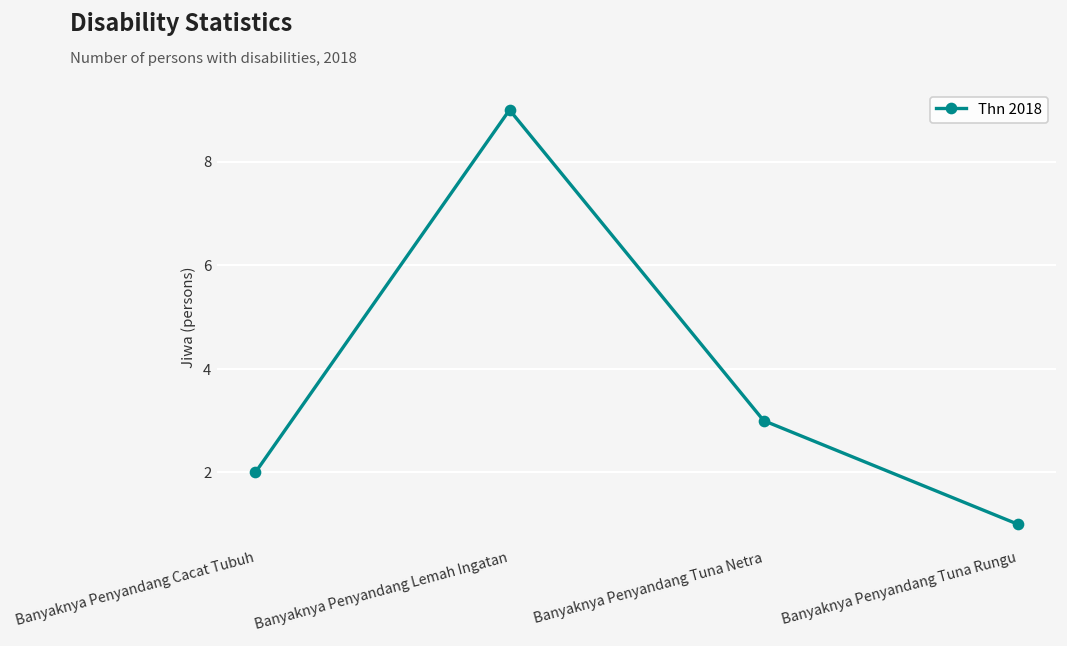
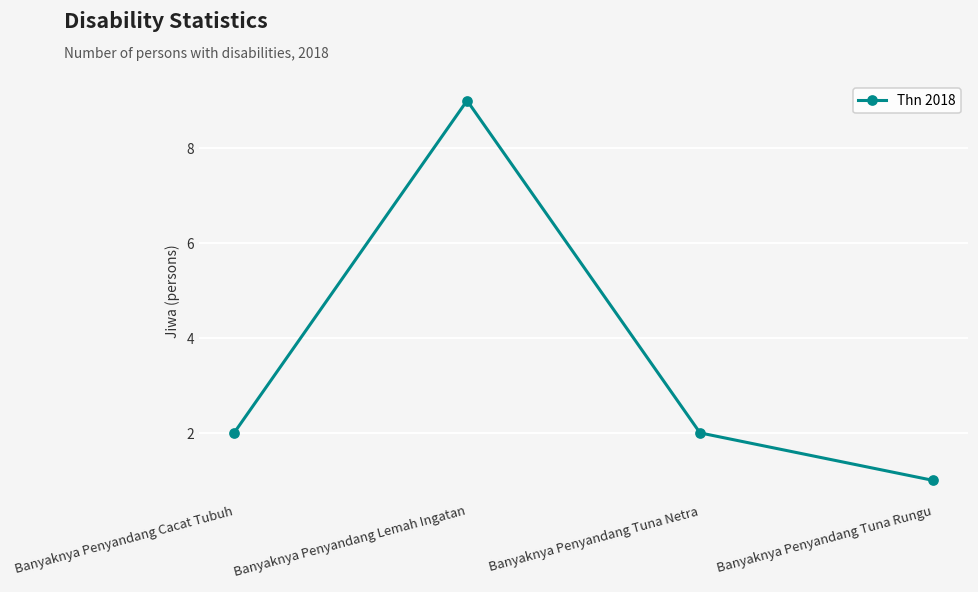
Banyaknya Penyandang Tuna Netra: 3 -> 2
